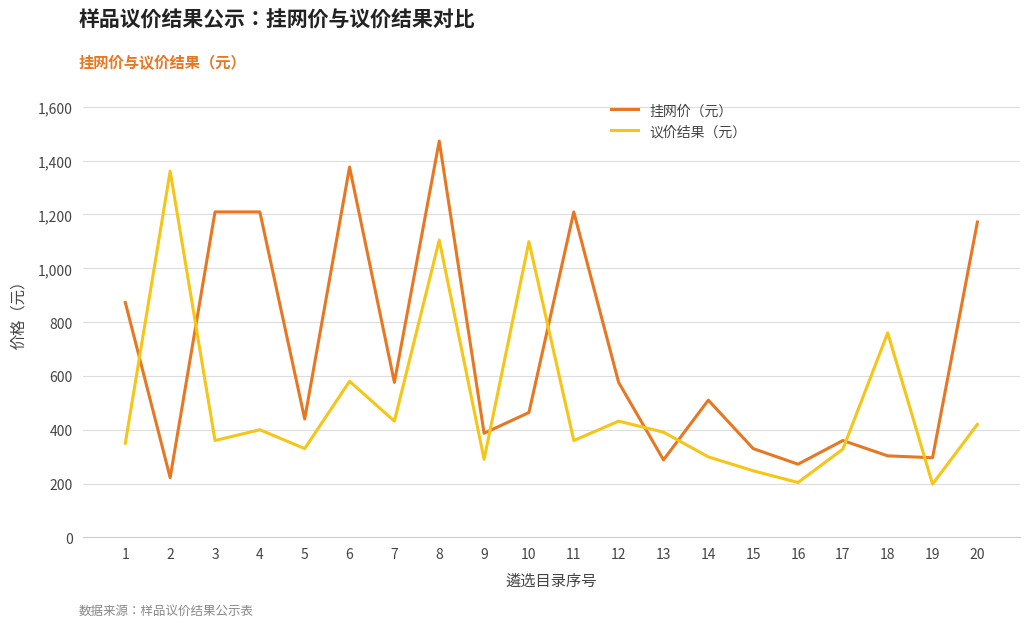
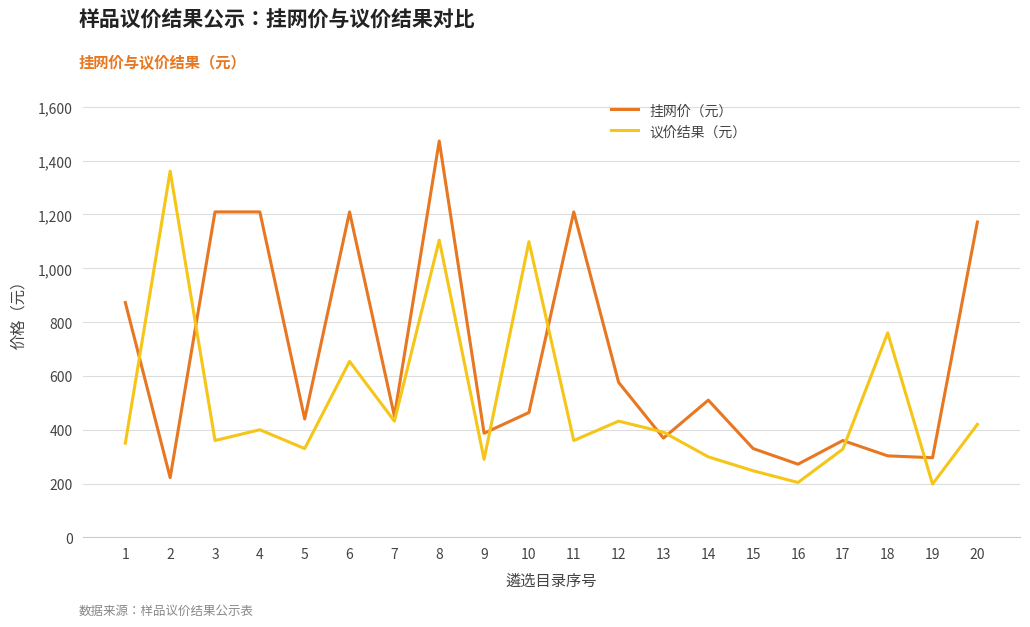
挂网价（元）, 6: 1,380 -> 1,210
议价结果（元）, 6: 580 -> 650
挂网价（元）, 7: 580 -> 450
挂网价（元）, 13: 290 -> 370
